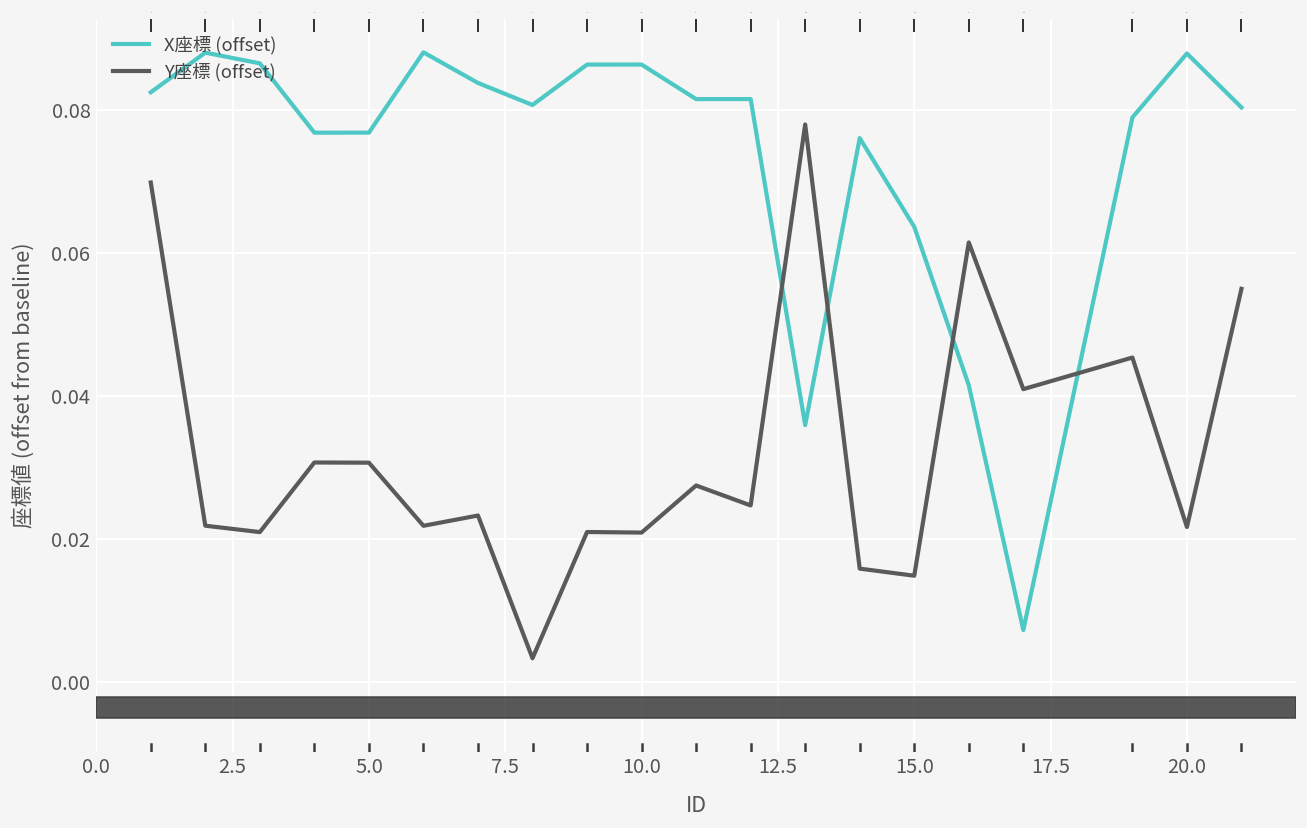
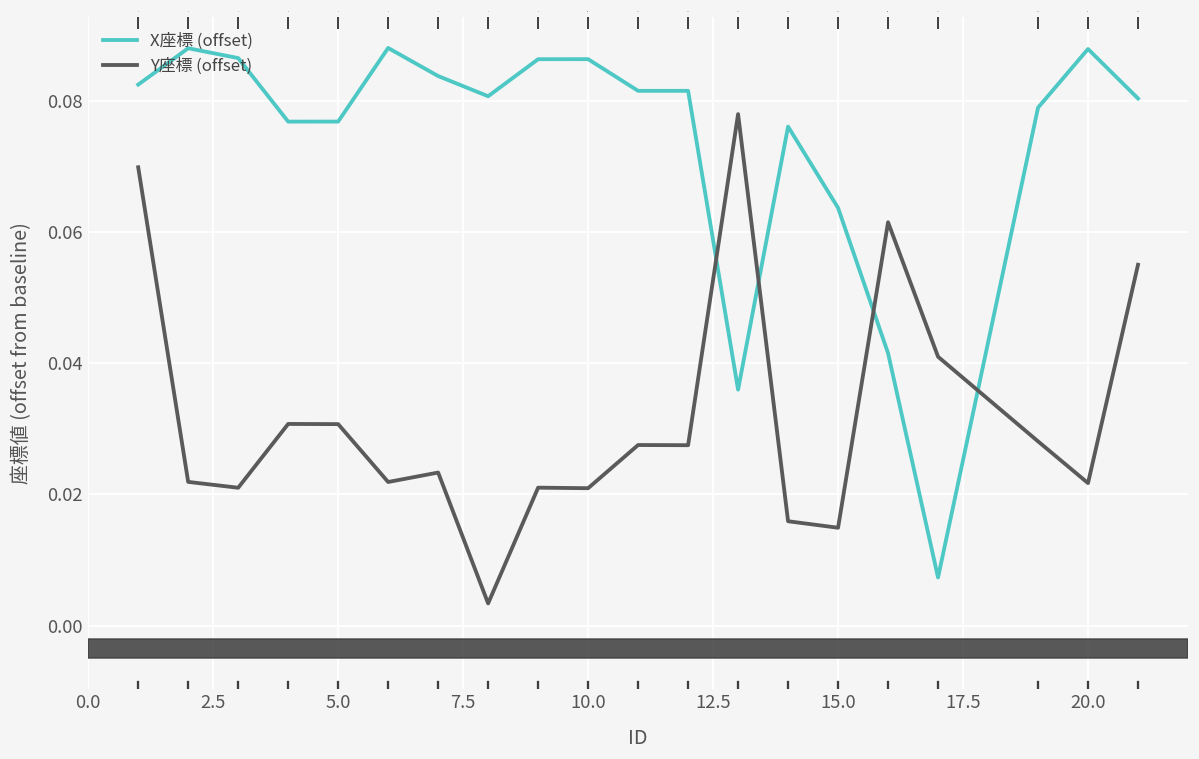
Y座標 (offset), 12: 0.025 -> 0.027
Y座標 (offset), 19: 0.045 -> 0.028
